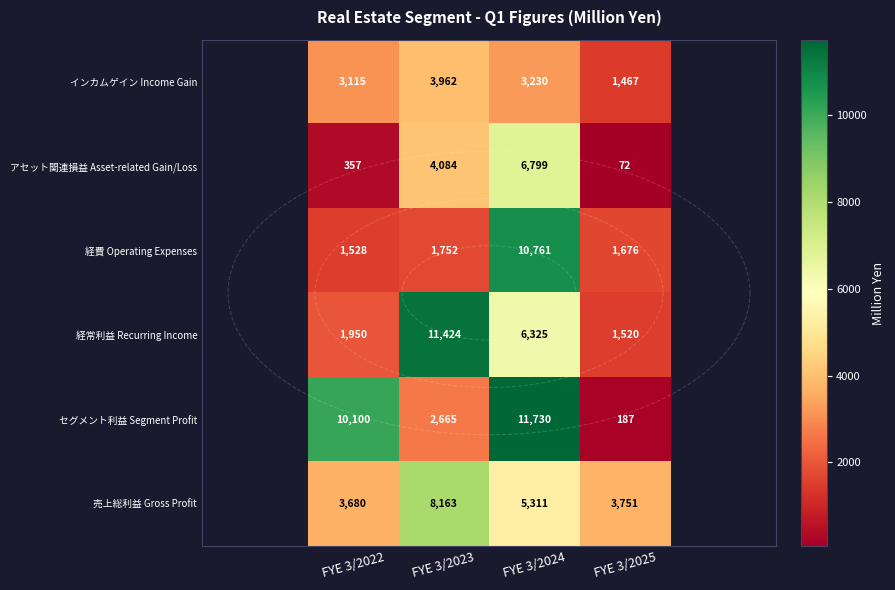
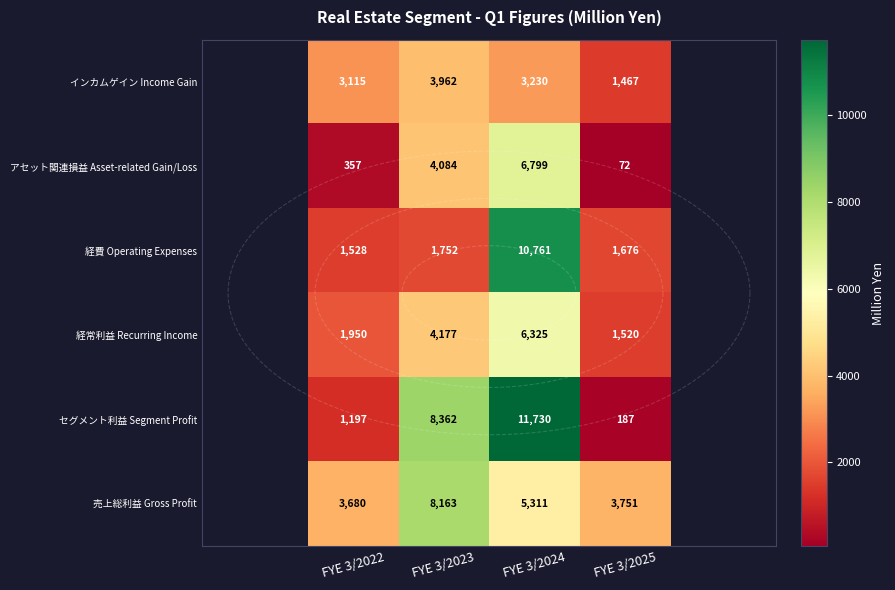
経常利益 Recurring Income, FYE 3/2023: 11,424 -> 4,177
セグメント利益 Segment Profit, FYE 3/2022: 10,100 -> 1,197
セグメント利益 Segment Profit, FYE 3/2023: 2,665 -> 8,362
